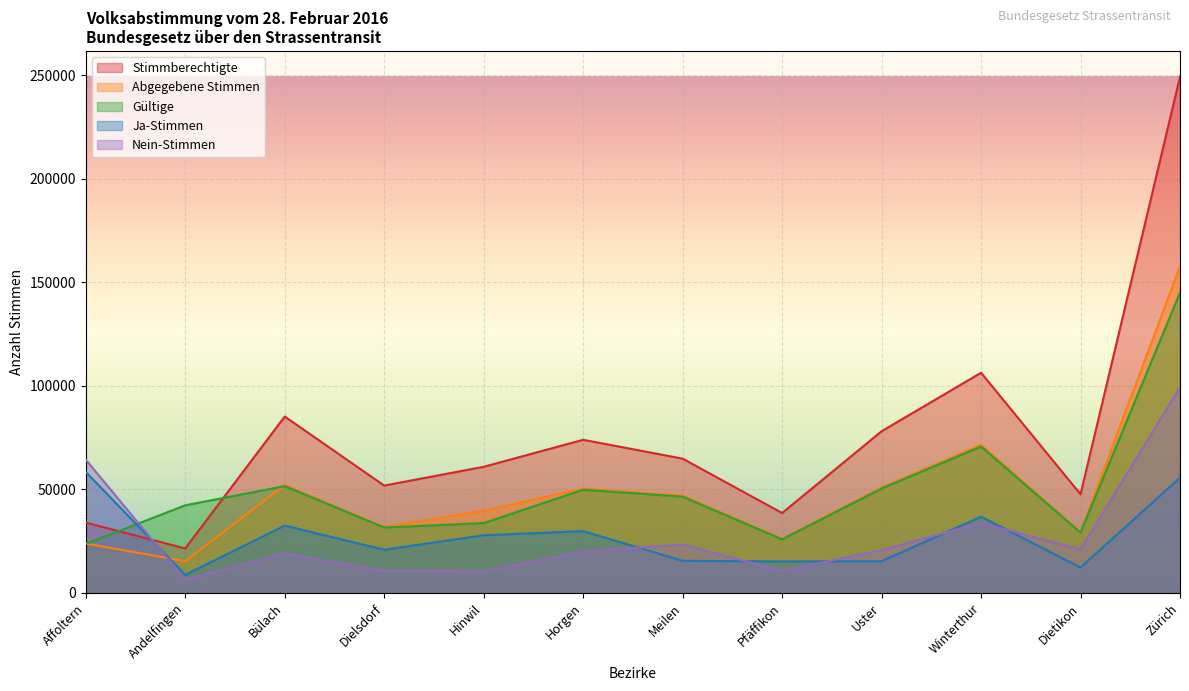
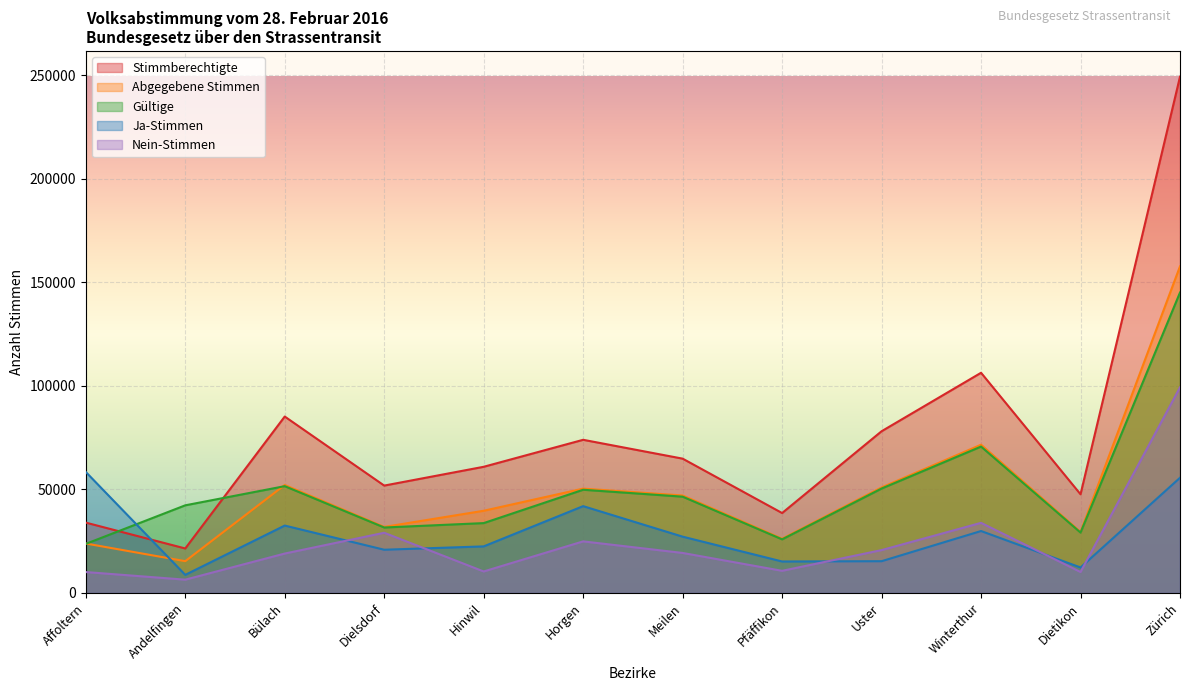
Nein-Stimmen, Affoltern: 64000 -> 10000
Nein-Stimmen, Dielsdorf: 11000 -> 29000
Ja-Stimmen, Hinwil: 28000 -> 22000
Ja-Stimmen, Horgen: 30000 -> 42000
Nein-Stimmen, Horgen: 20000 -> 25000
Ja-Stimmen, Meilen: 16000 -> 27000
Nein-Stimmen, Meilen: 23000 -> 19000
Ja-Stimmen, Winterthur: 37000 -> 30000
Nein-Stimmen, Dietikon: 21000 -> 10000
